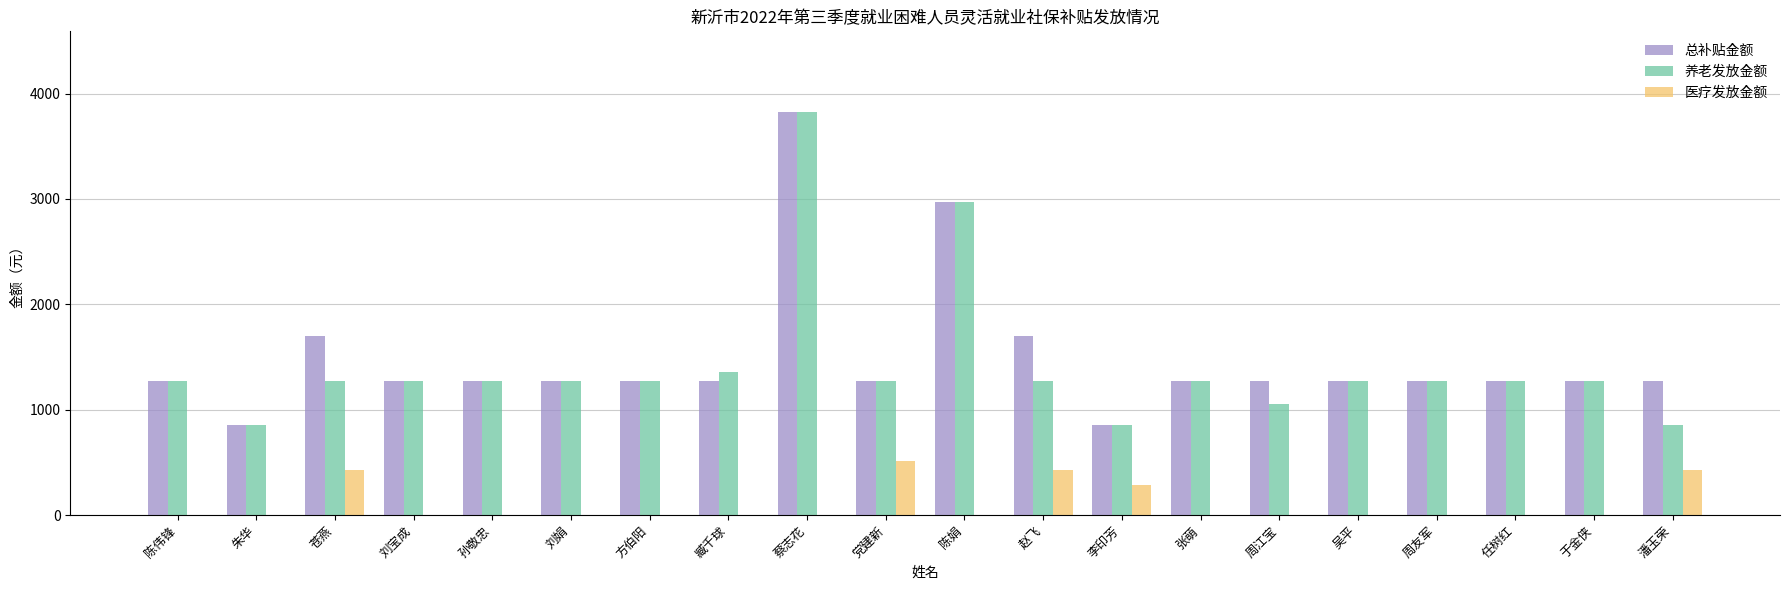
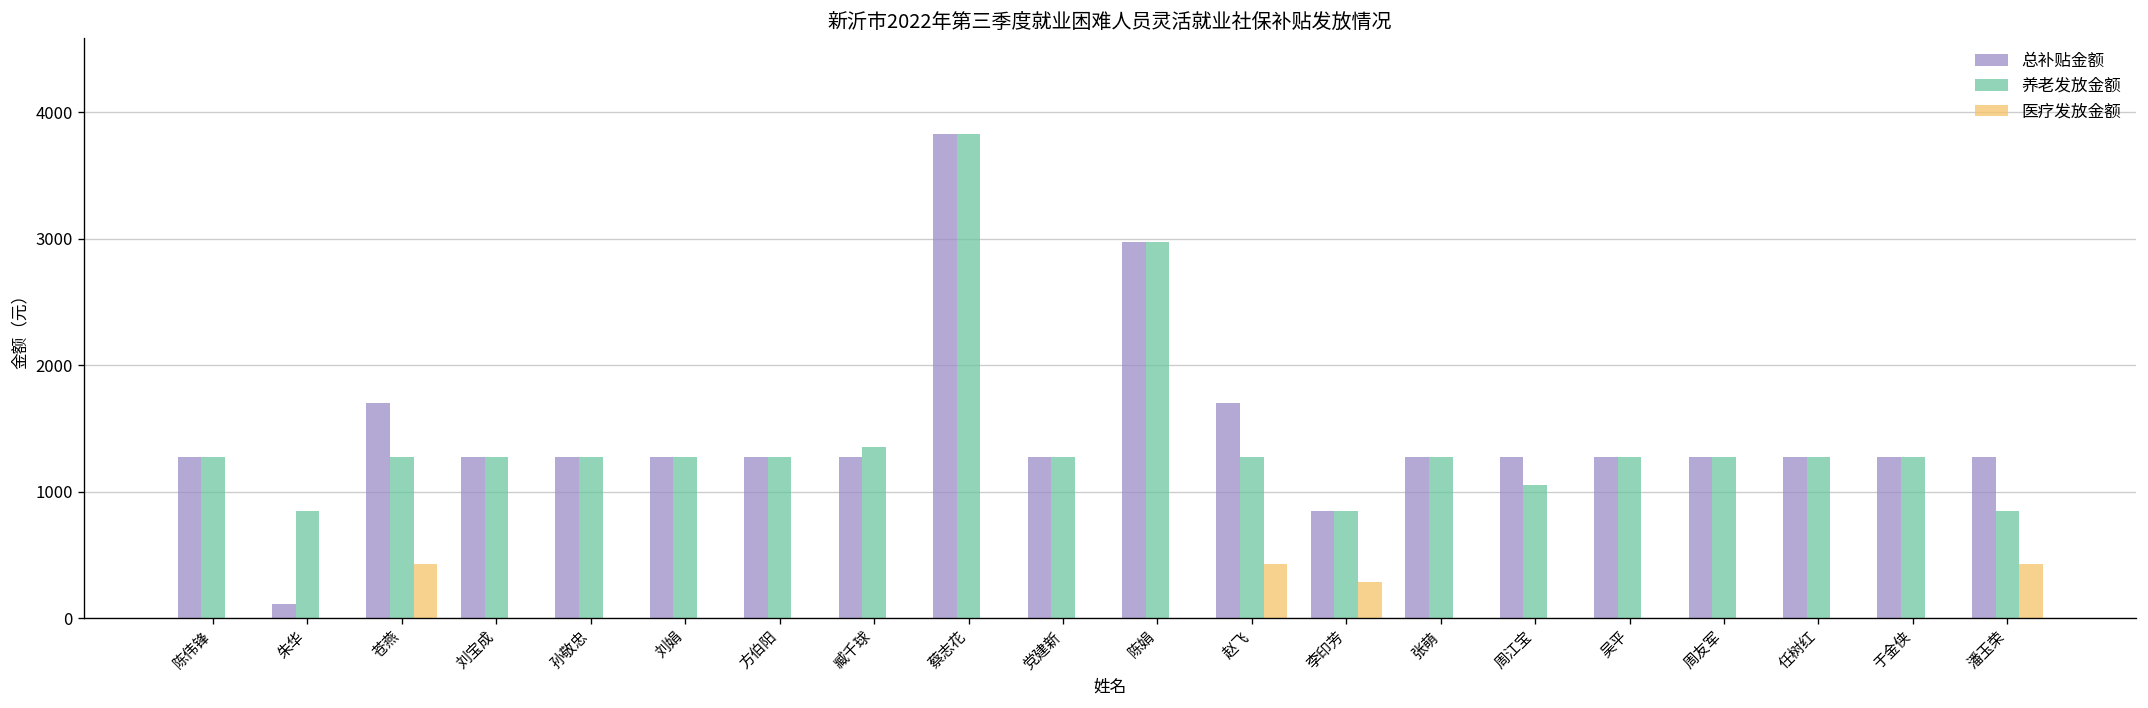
总补贴金额, 朱华: 850 -> 110
医疗发放金额, 党建新: 510 -> 0
